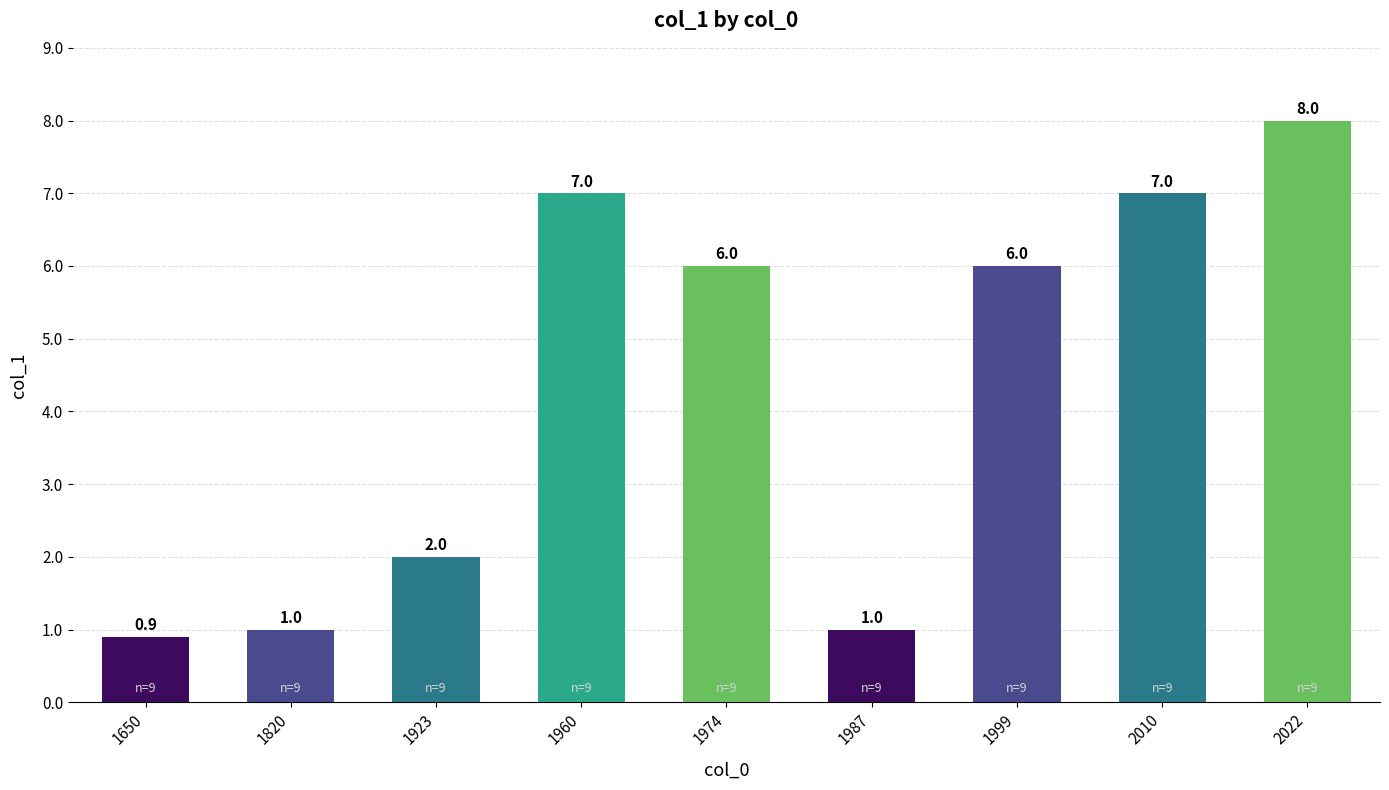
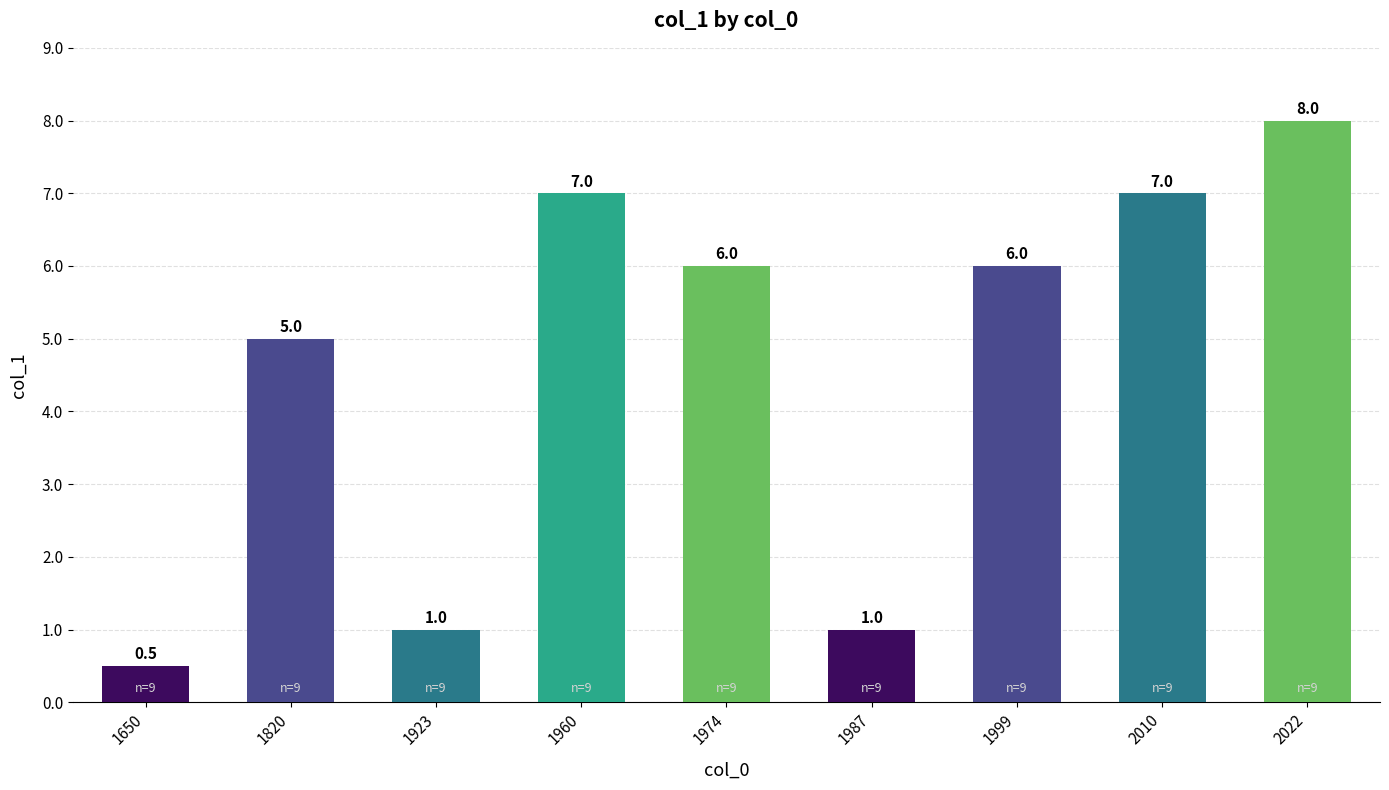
1650: 0.9 -> 0.5
1820: 1.0 -> 5.0
1923: 2.0 -> 1.0
